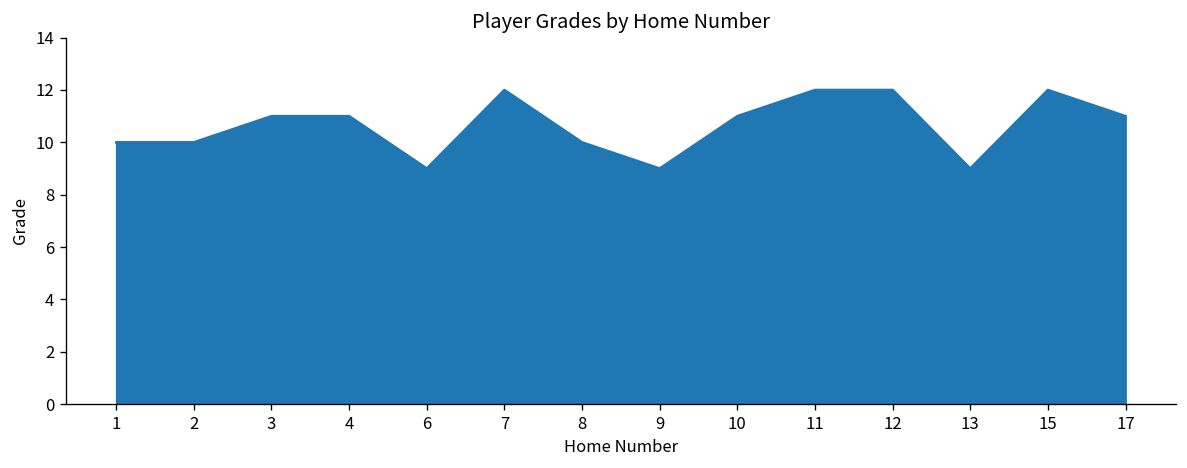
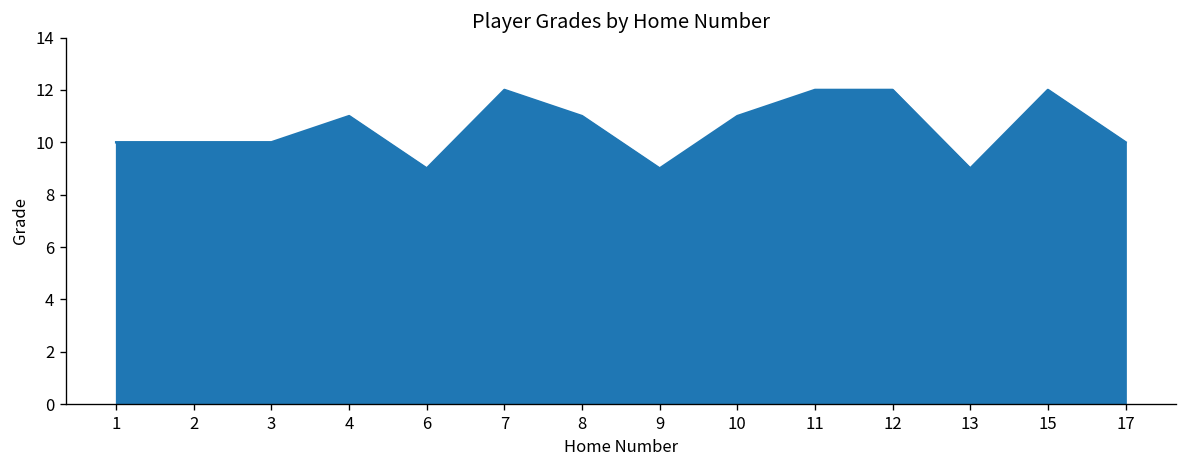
3: 11 -> 10
8: 10 -> 11
17: 11 -> 10
